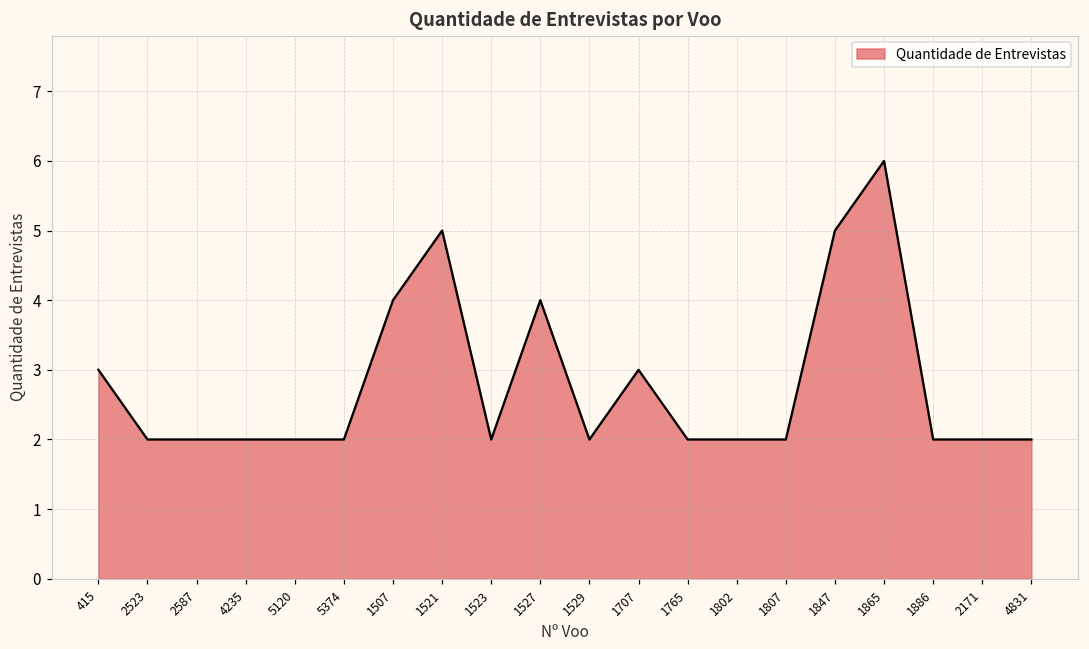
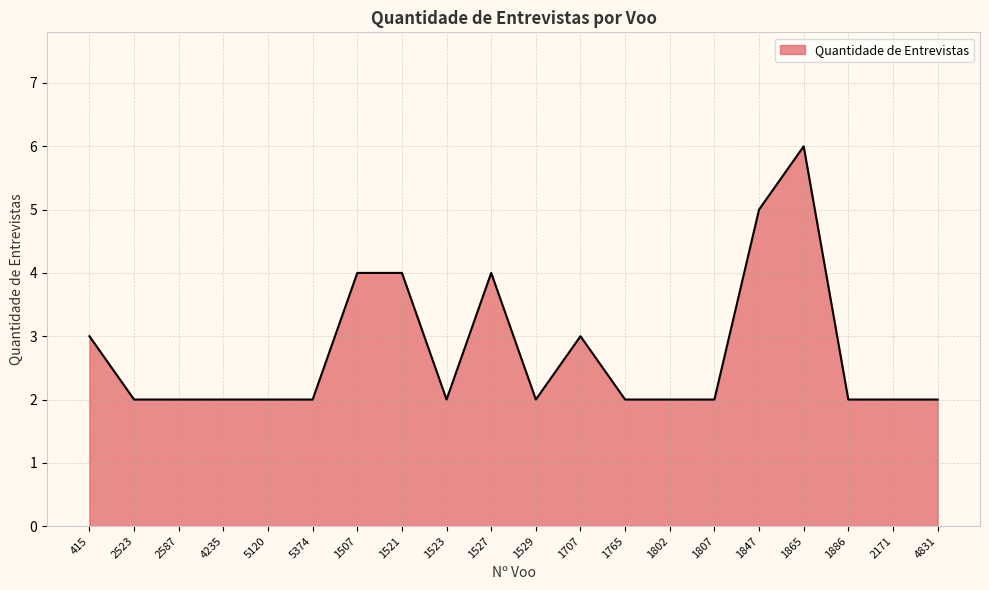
1521: 5 -> 4
